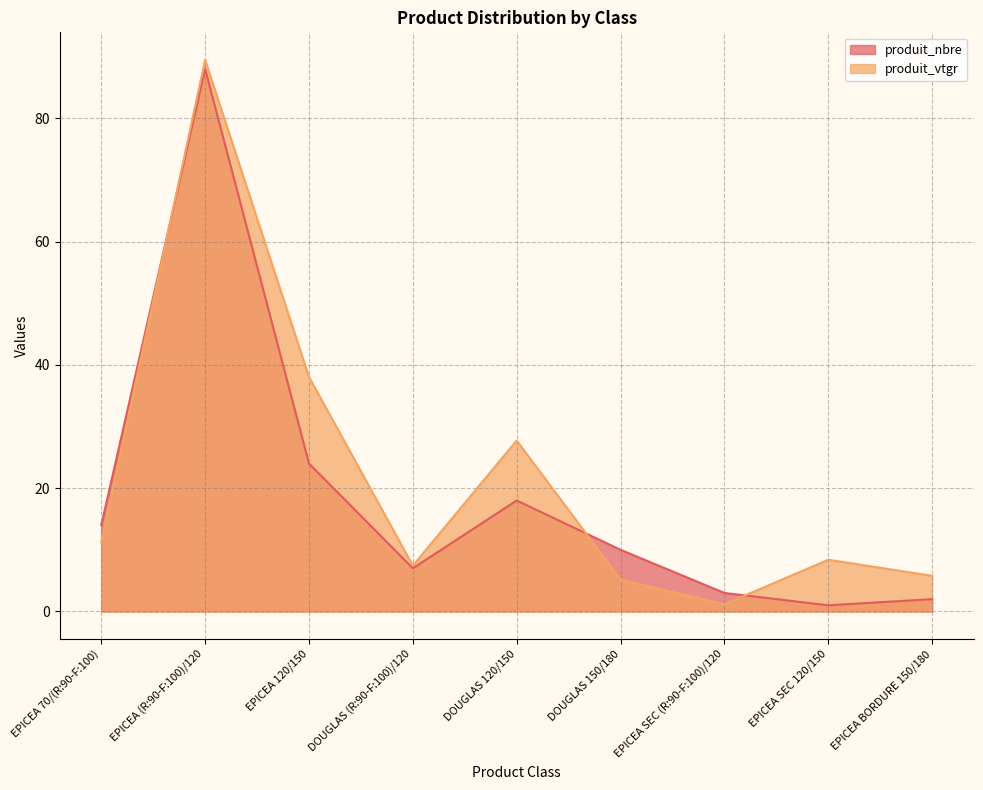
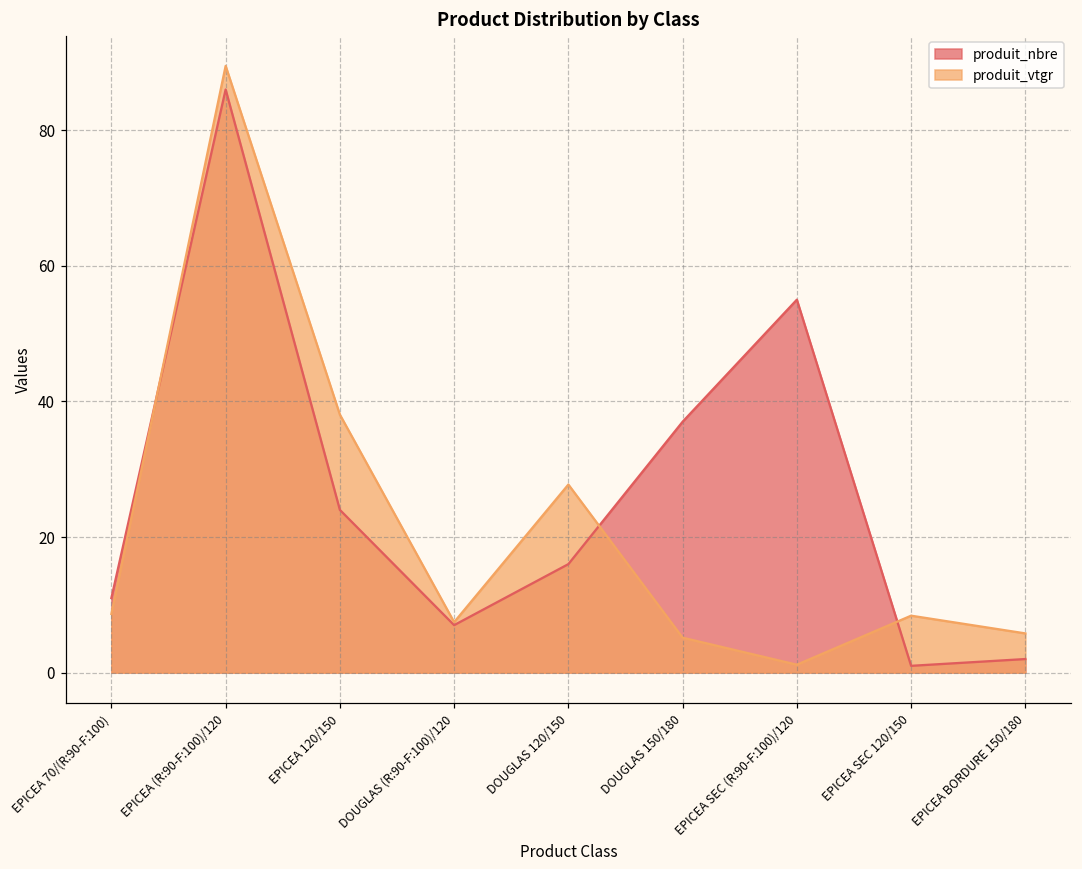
produit_nbre, EPICEA 70/(R:90-F:100): 14 -> 11
produit_vtgr, EPICEA 70/(R:90-F:100): 11 -> 9
produit_nbre, EPICEA (R:90-F:100)/120: 88 -> 86
produit_nbre, DOUGLAS 120/150: 18 -> 16
produit_nbre, DOUGLAS 150/180: 10 -> 37
produit_nbre, EPICEA SEC (R:90-F:100)/120: 3 -> 55
